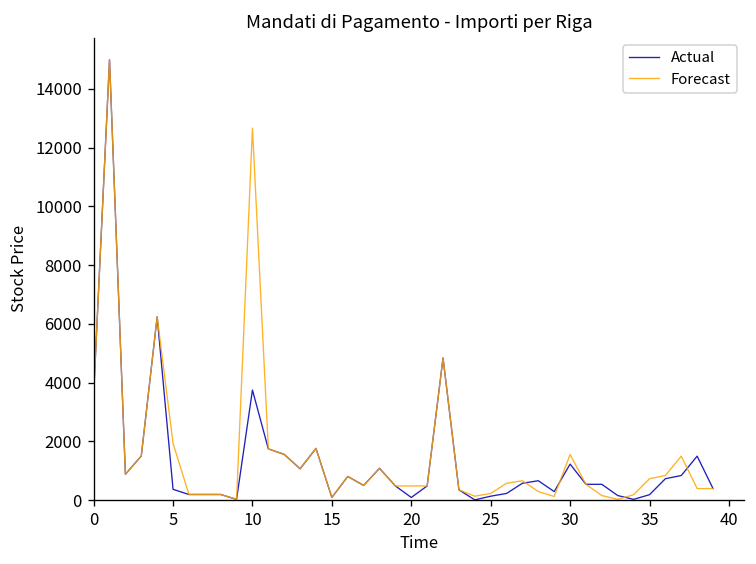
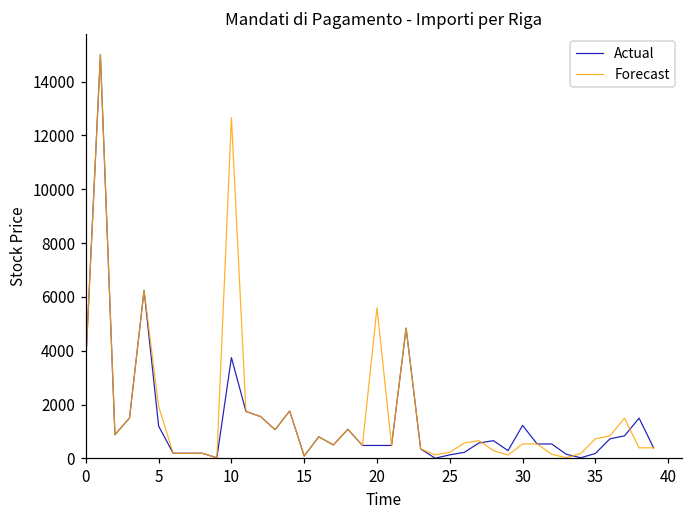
Actual, 5: 400 -> 1200
Actual, 20: 100 -> 500
Forecast, 20: 500 -> 5600
Forecast, 30: 1600 -> 500
